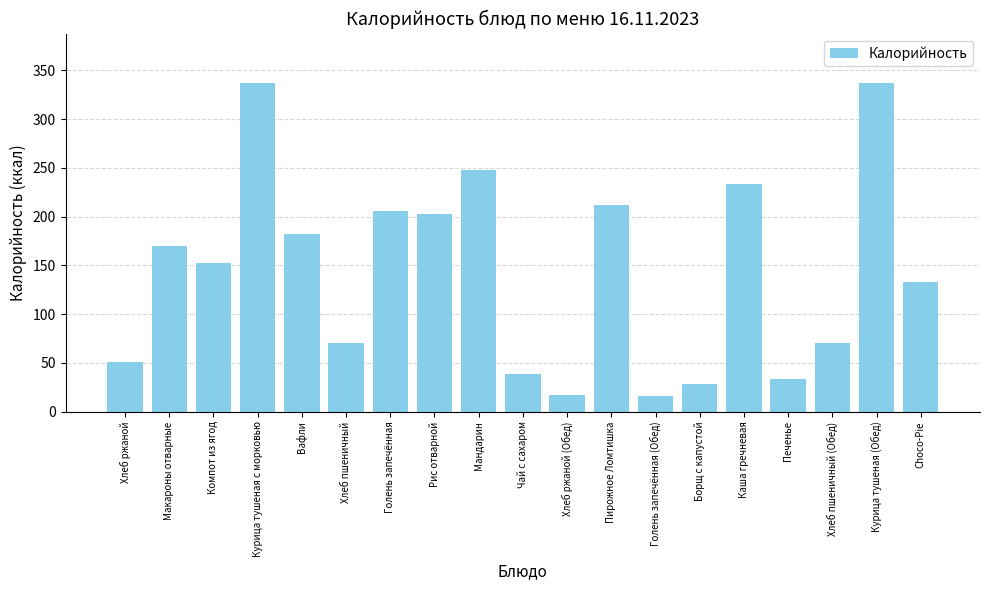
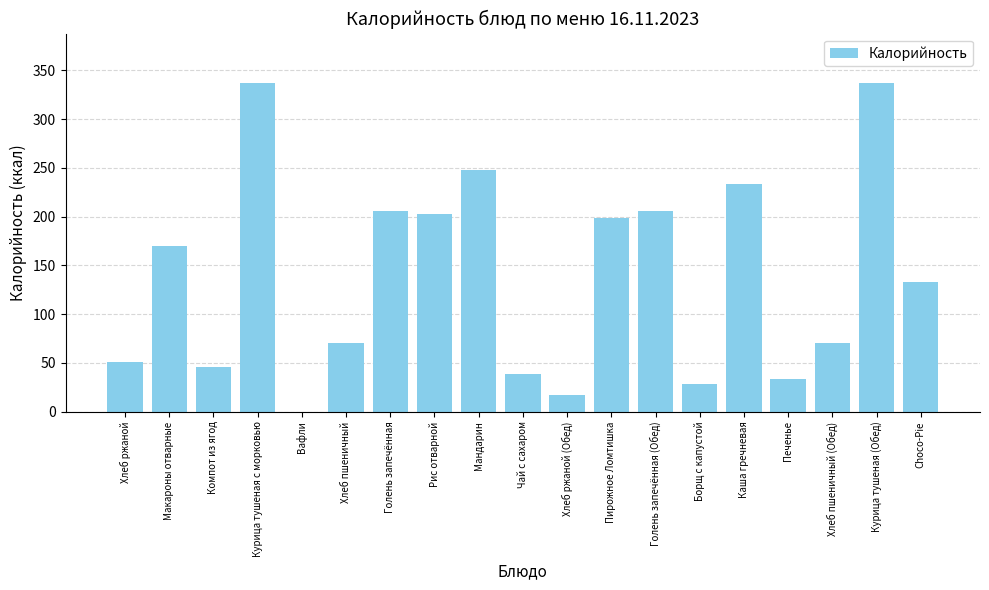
Компот из ягод: 150 -> 50
Вафли: 180 -> 0
Пирожное Ломтишка: 210 -> 200
Голень запечённая (Обед): 20 -> 210
